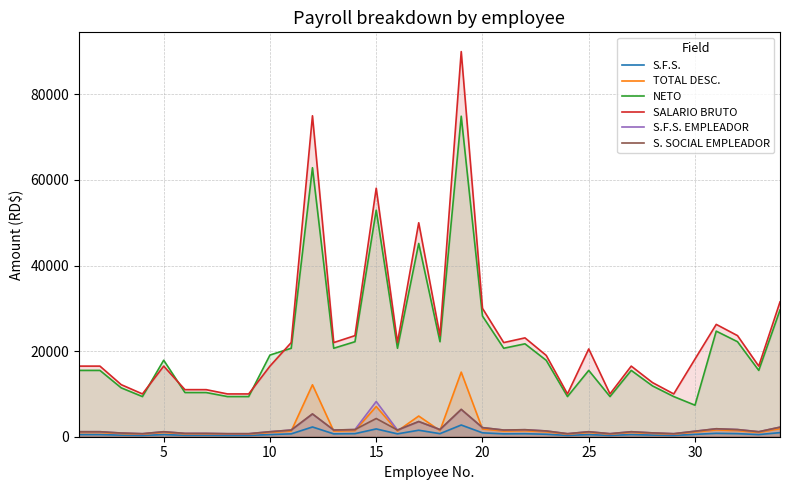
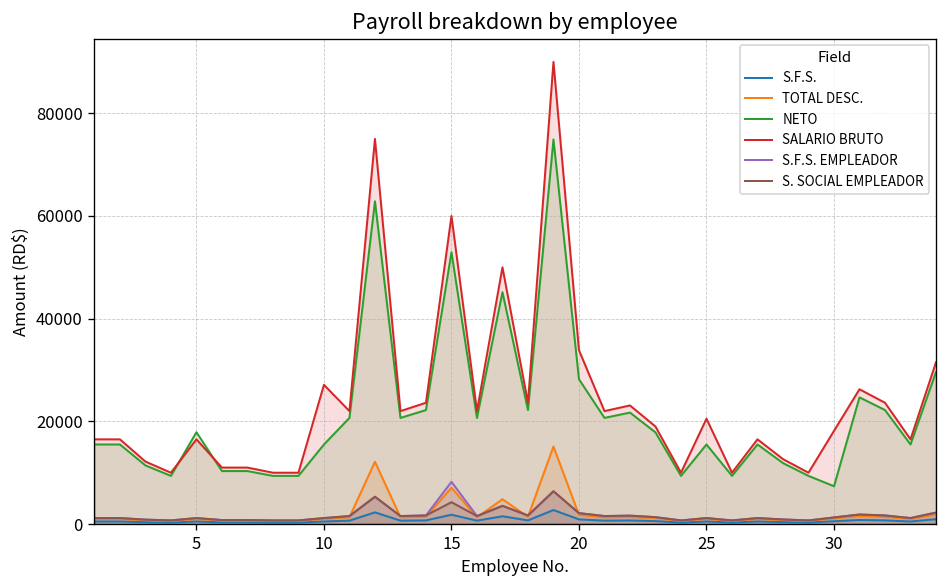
NETO, 10: 19000 -> 15000
SALARIO BRUTO, 10: 17000 -> 27000
SALARIO BRUTO, 15: 58000 -> 60000
SALARIO BRUTO, 20: 30000 -> 34000
